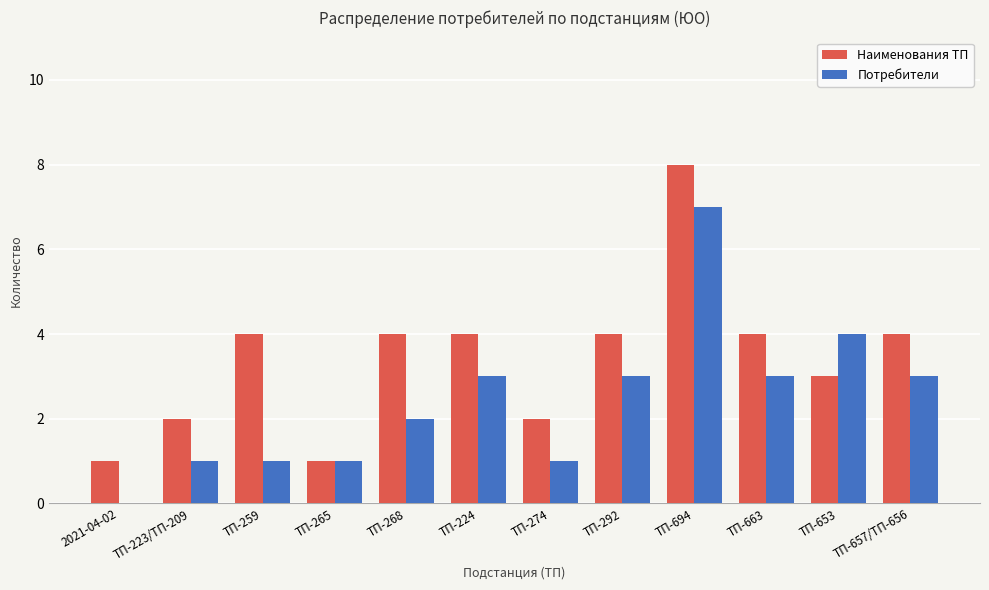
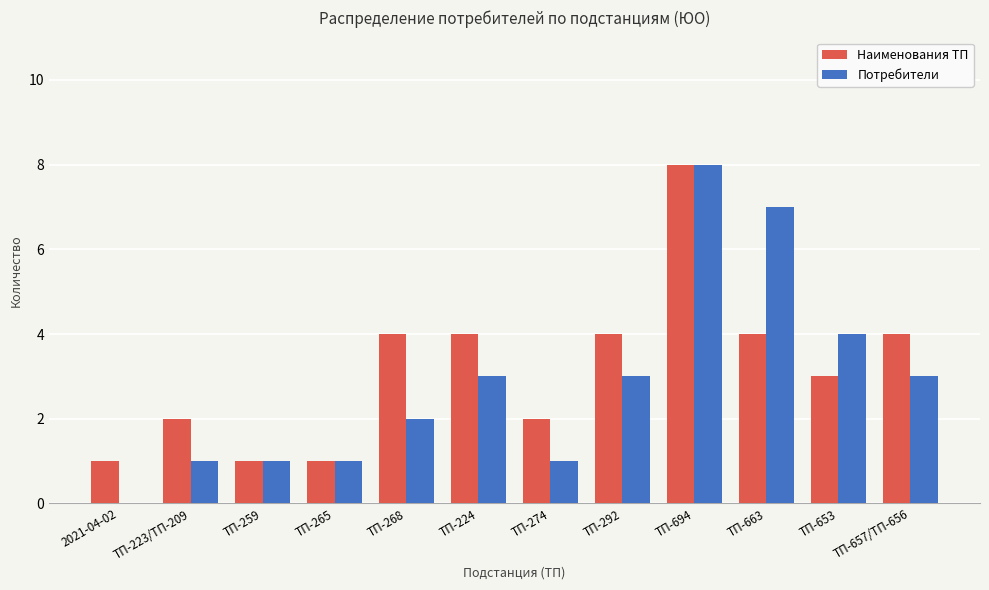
Наименования ТП, ТП-259: 4 -> 1
Потребители, ТП-694: 7 -> 8
Потребители, ТП-663: 3 -> 7
